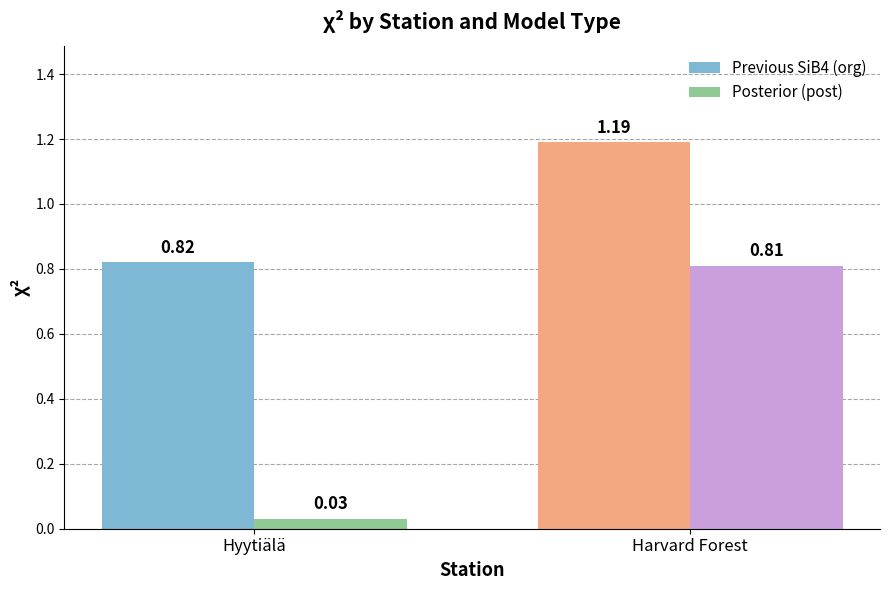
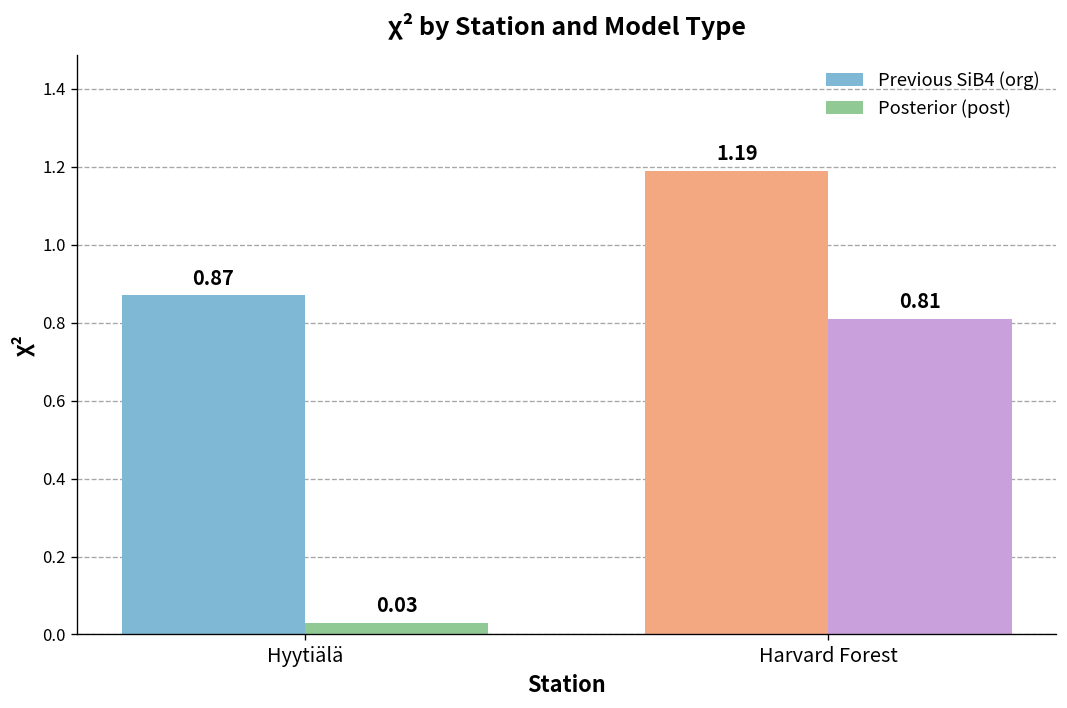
Previous SiB4 (org), Hyytiälä: 0.82 -> 0.87
